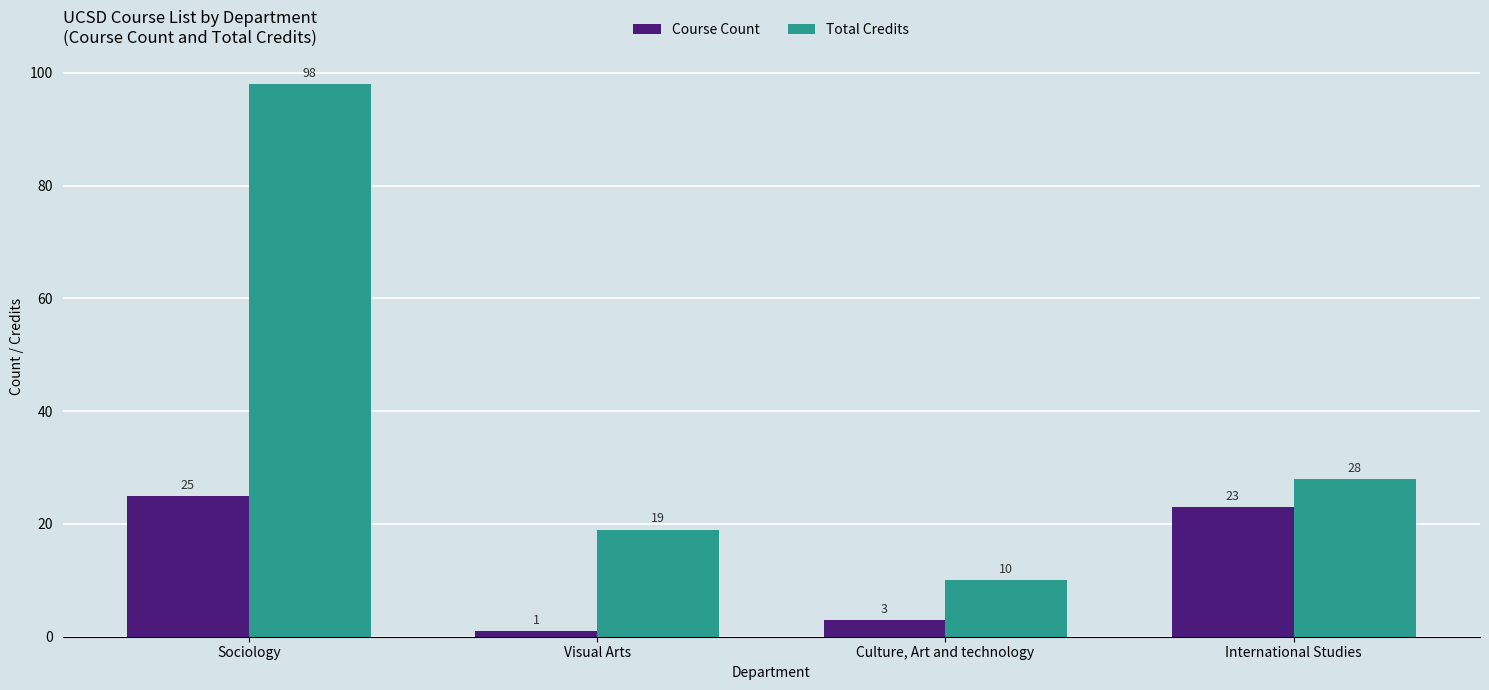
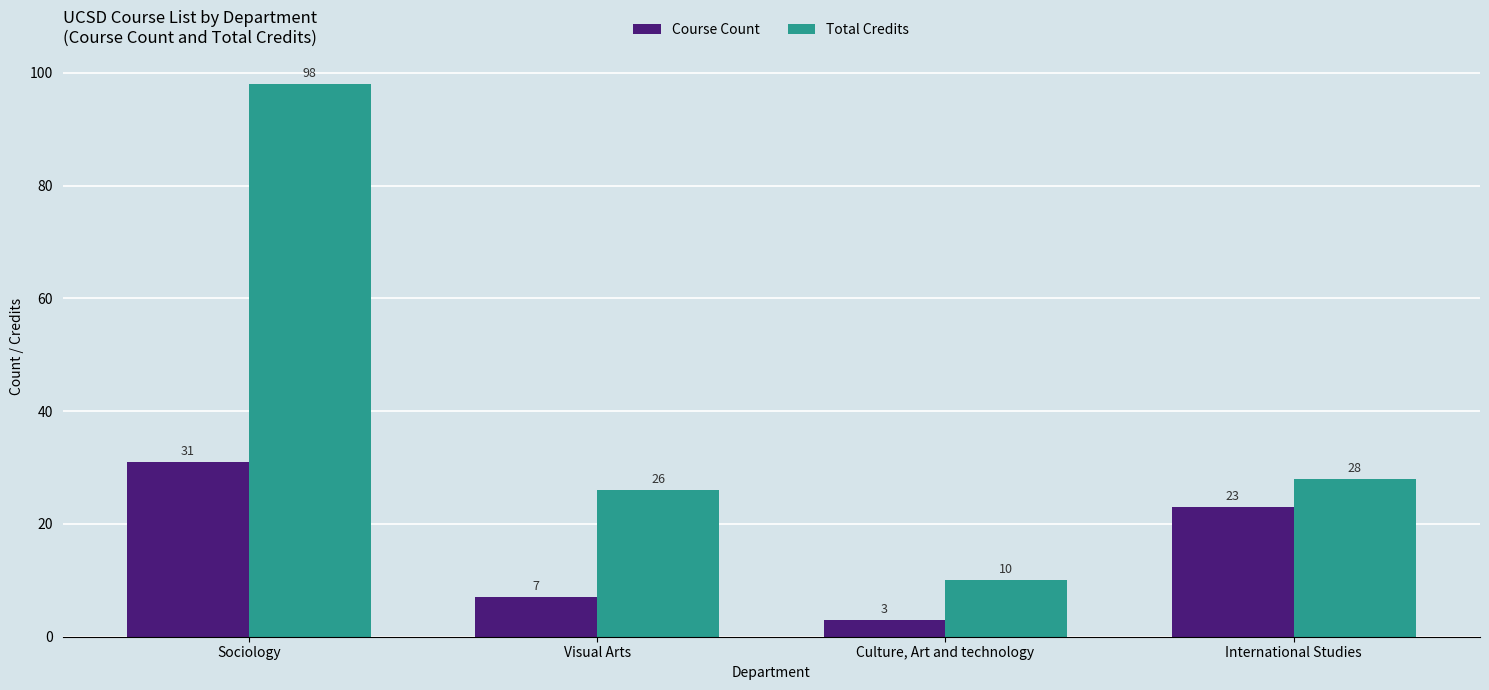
Course Count, Sociology: 25 -> 31
Course Count, Visual Arts: 1 -> 7
Total Credits, Visual Arts: 19 -> 26
